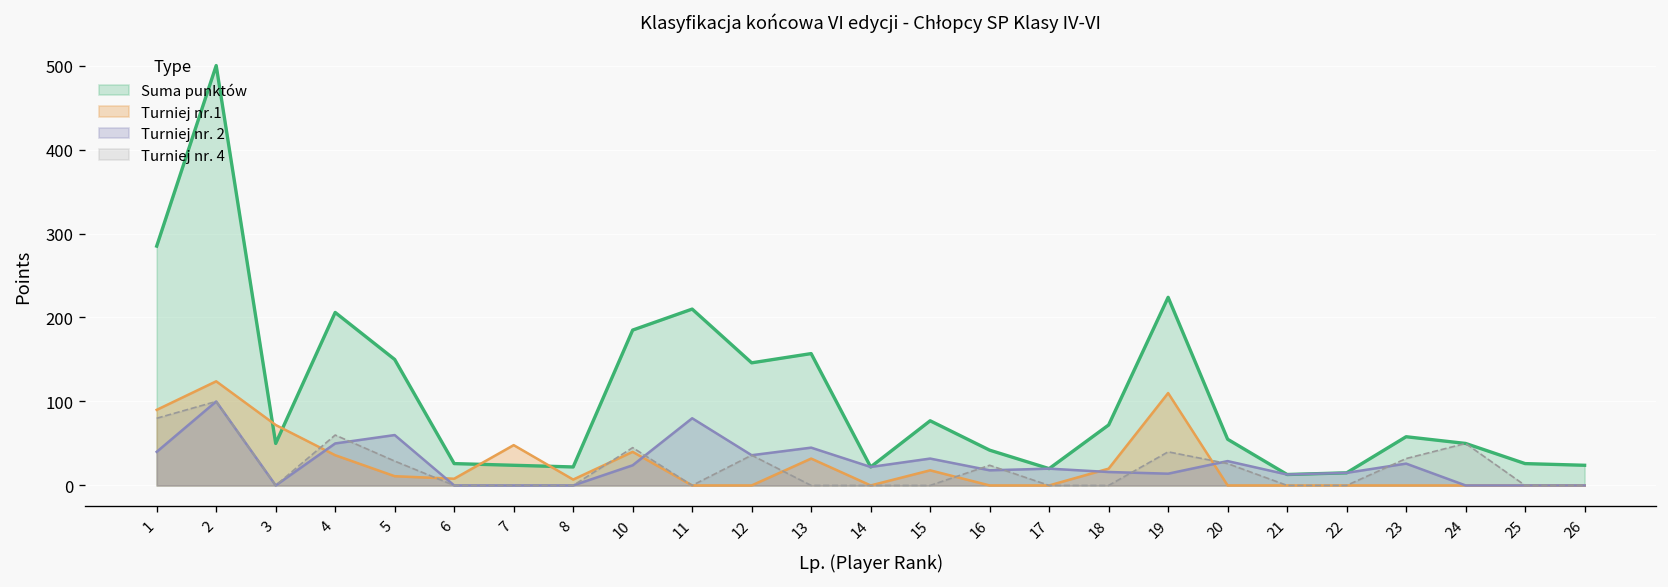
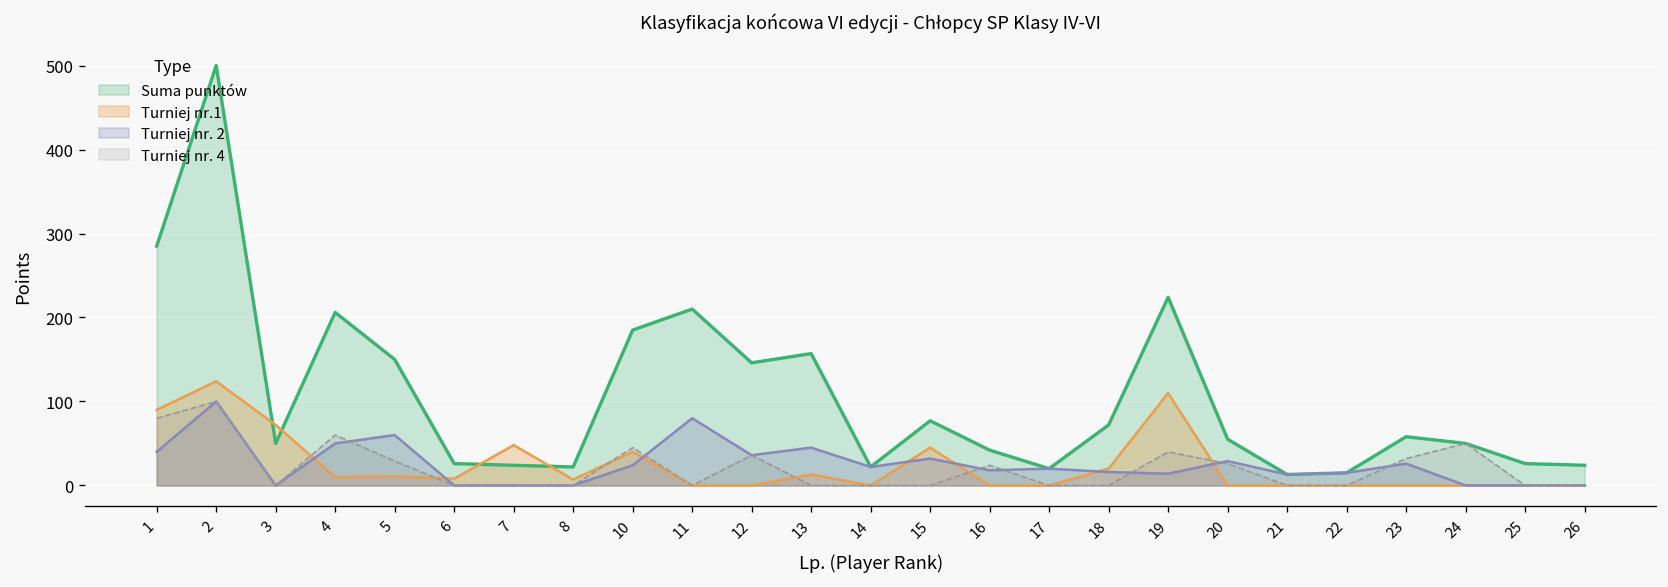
Turniej nr.1, 4: 40 -> 10
Turniej nr.1, 13: 30 -> 10
Turniej nr.1, 15: 20 -> 50
